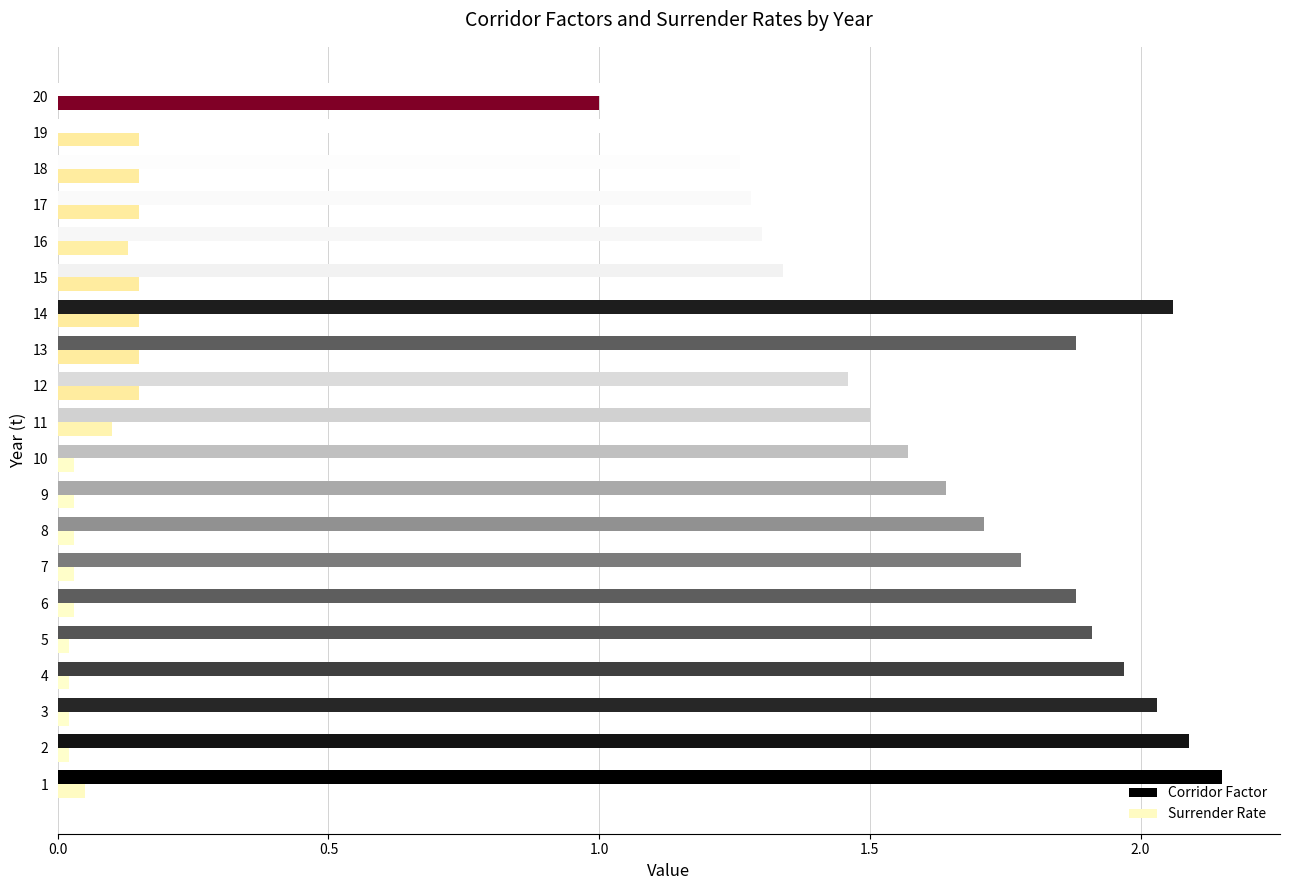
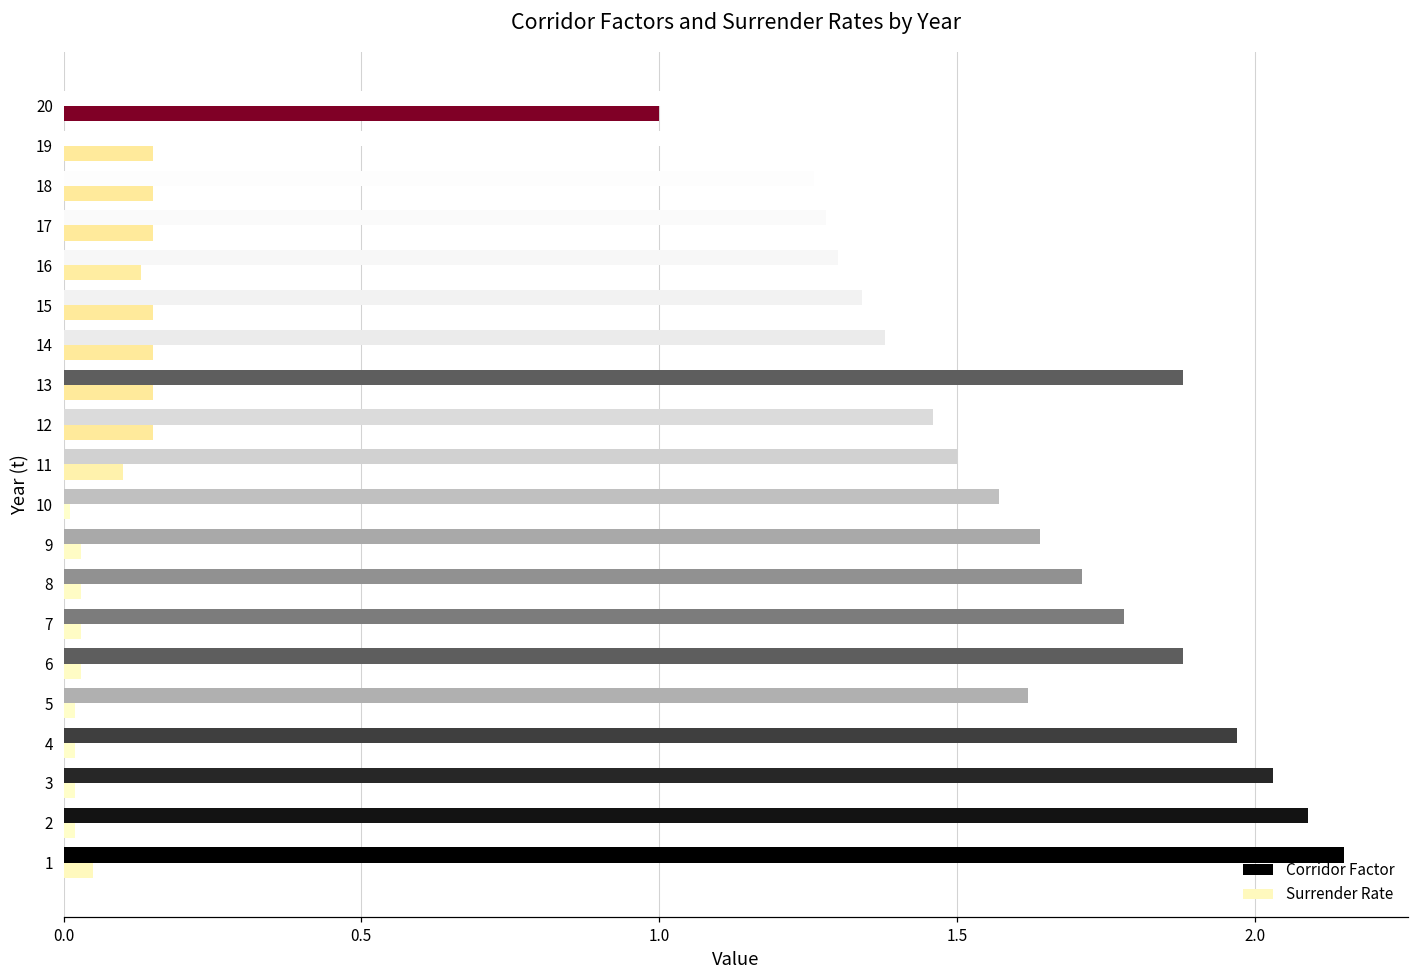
Corridor Factor, 14: 2.06 -> 1.38
Surrender Rate, 10: 0.03 -> 0.01
Corridor Factor, 5: 1.91 -> 1.62
